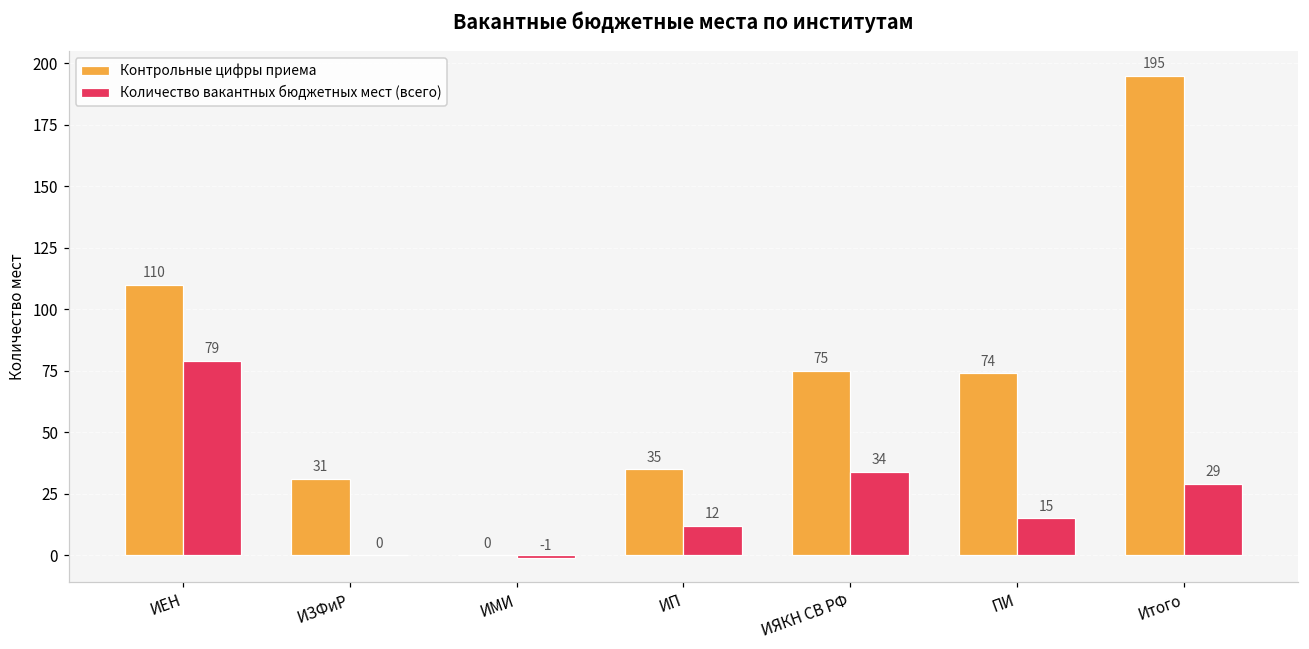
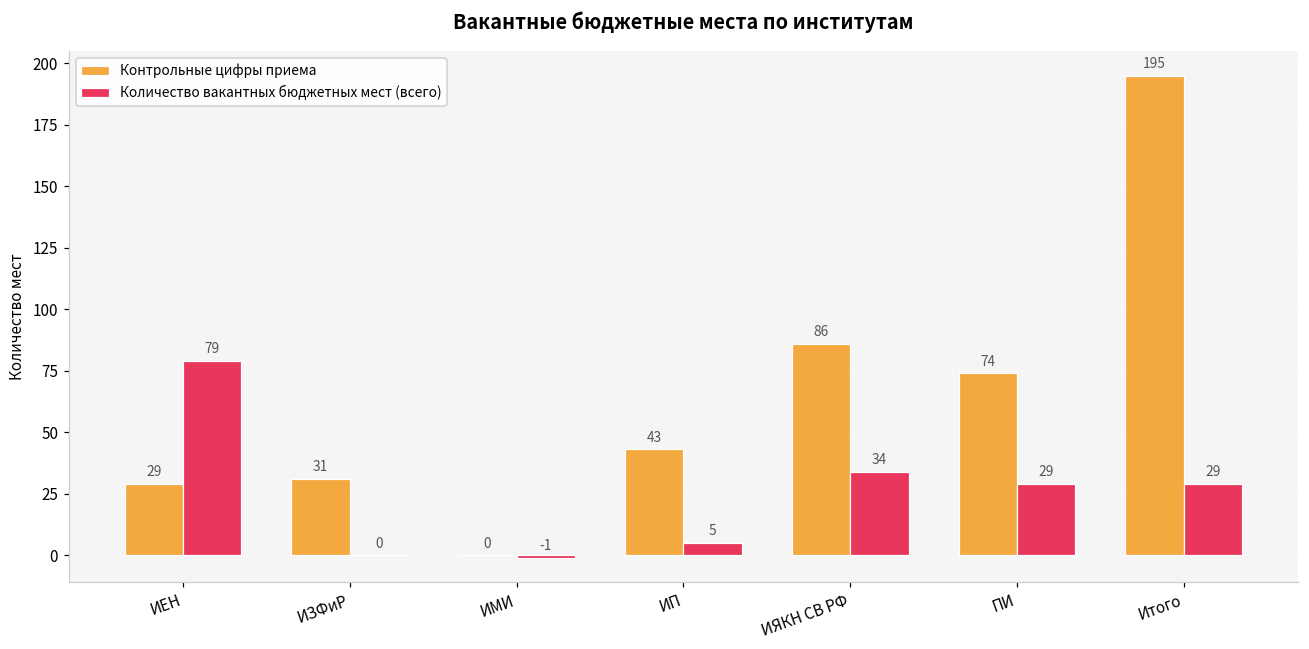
Контрольные цифры приема, ИЕН: 110 -> 29
Контрольные цифры приема, ИП: 35 -> 43
Количество вакантных бюджетных мест (всего), ИП: 12 -> 5
Контрольные цифры приема, ИЯКН СВ РФ: 75 -> 86
Количество вакантных бюджетных мест (всего), ПИ: 15 -> 29
